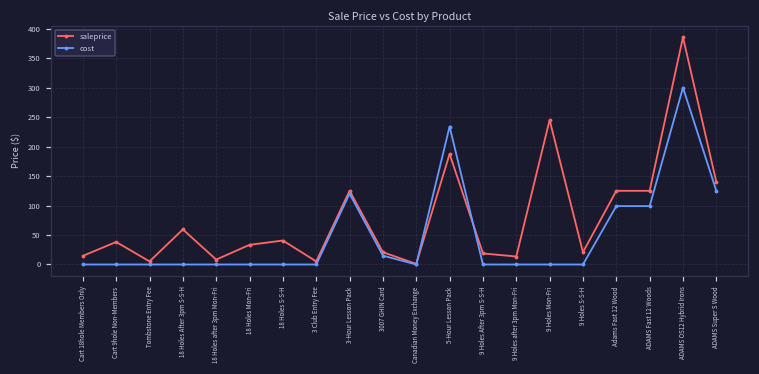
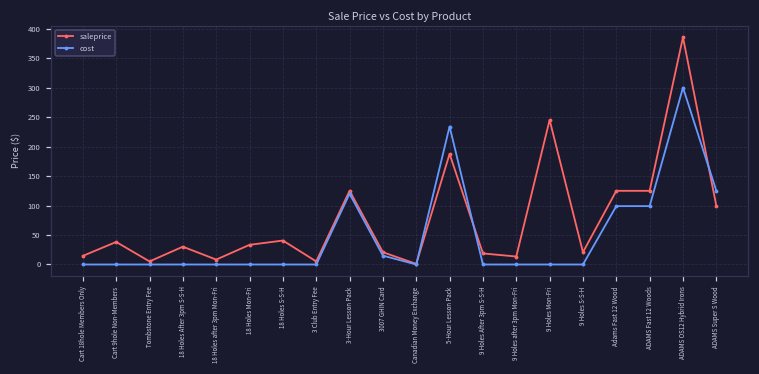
saleprice, 18 Holes After 3pm S-S-H: 60 -> 30
saleprice, ADAMS Super S Wood: 140 -> 100
